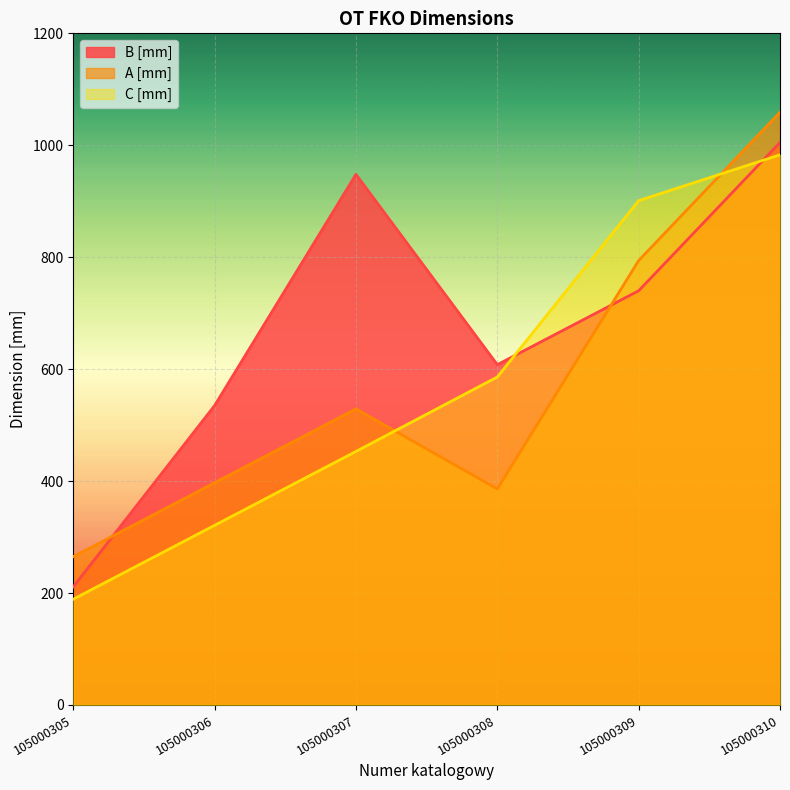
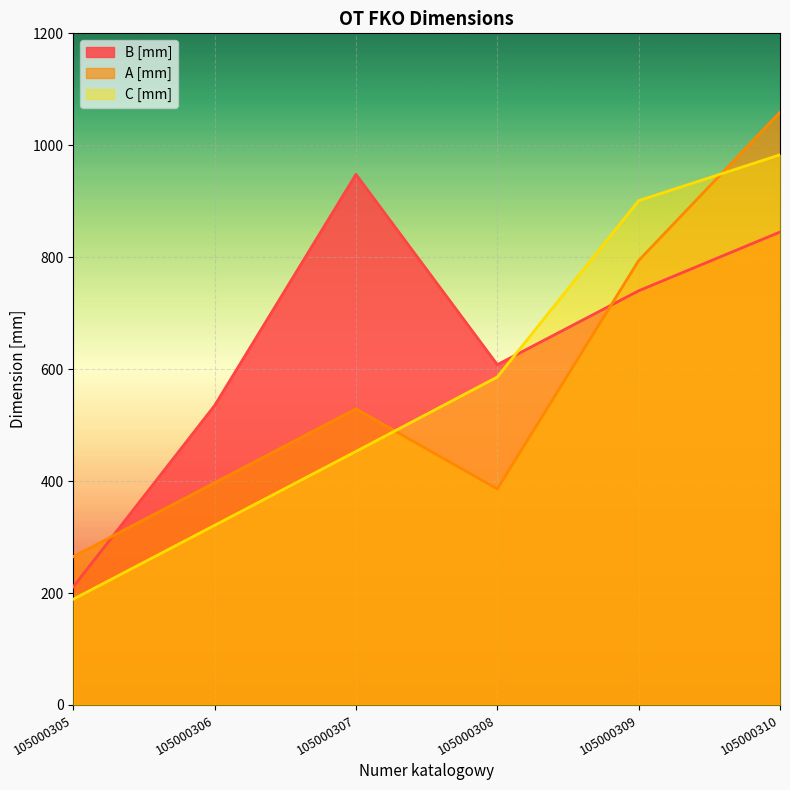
B [mm], 105000310: 1010 -> 850
